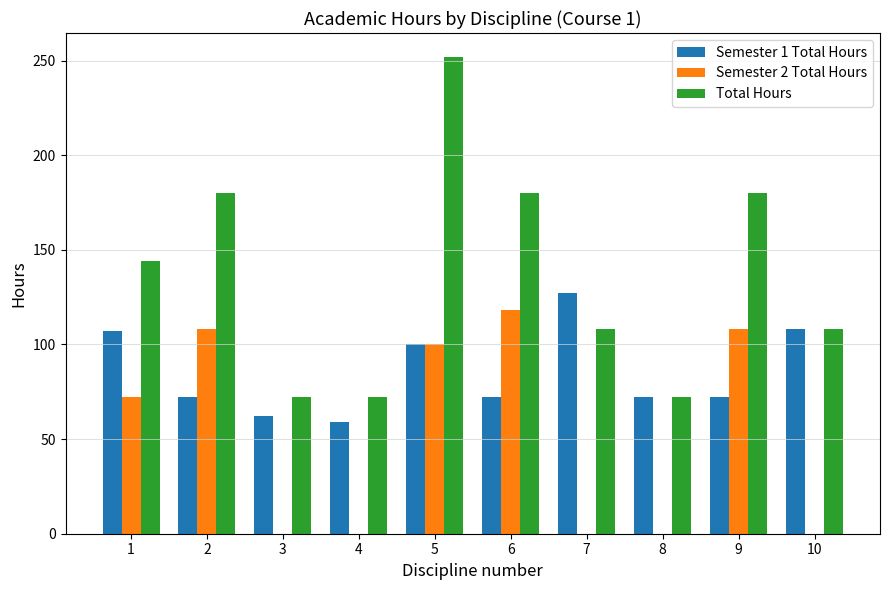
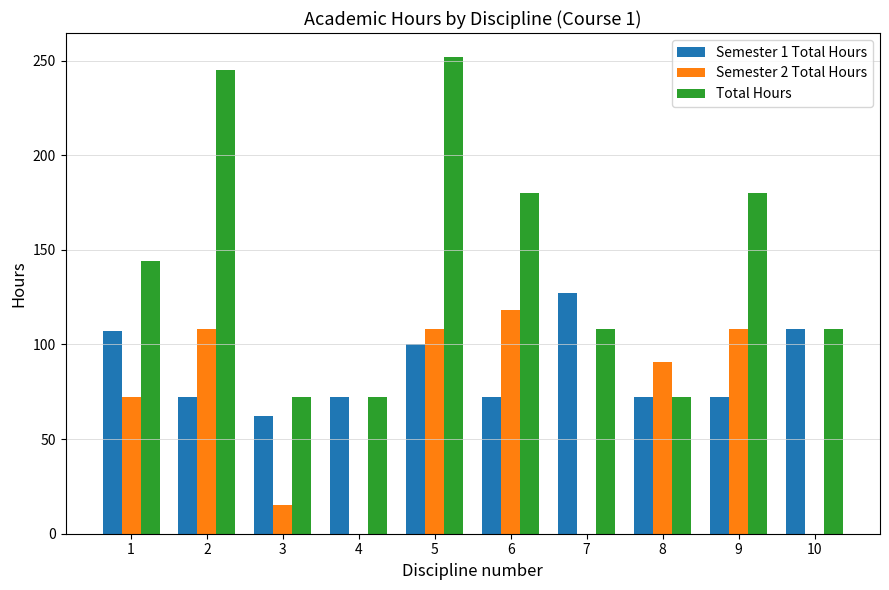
Total Hours, 2: 180 -> 245
Semester 2 Total Hours, 3: 0 -> 15
Semester 1 Total Hours, 4: 59 -> 72
Semester 2 Total Hours, 5: 100 -> 108
Semester 2 Total Hours, 8: 0 -> 91
